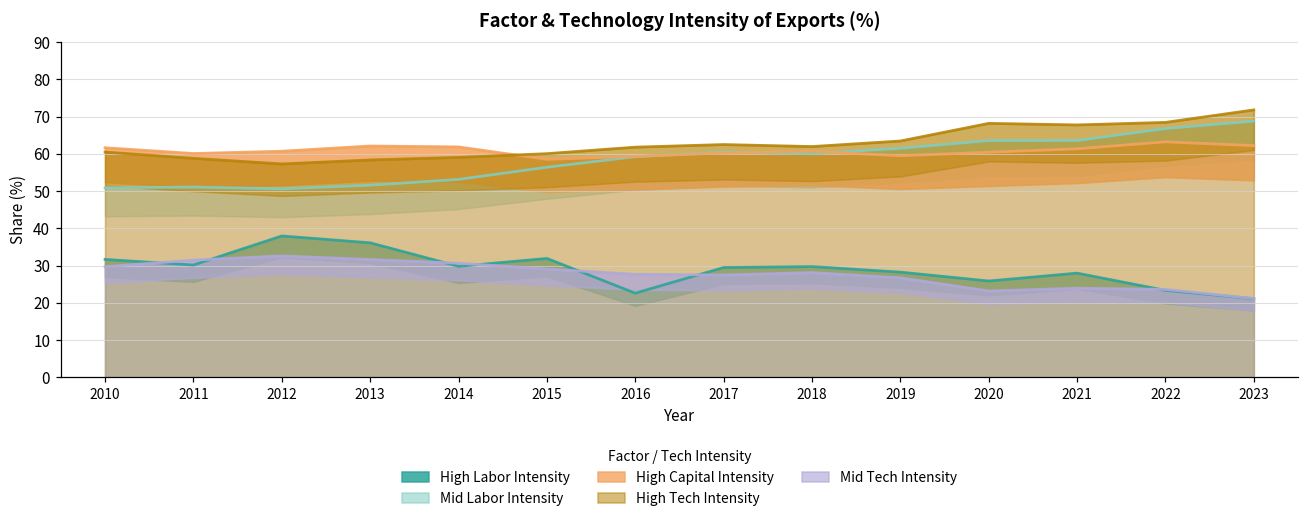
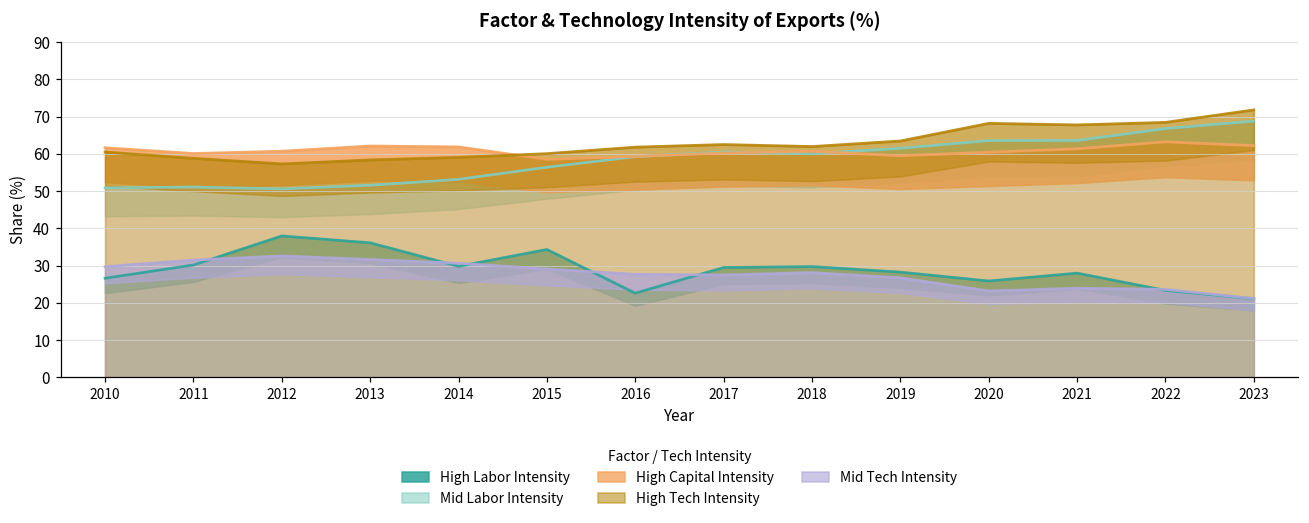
High Labor Intensity, 2010: 32 -> 27
High Labor Intensity, 2015: 32 -> 34
